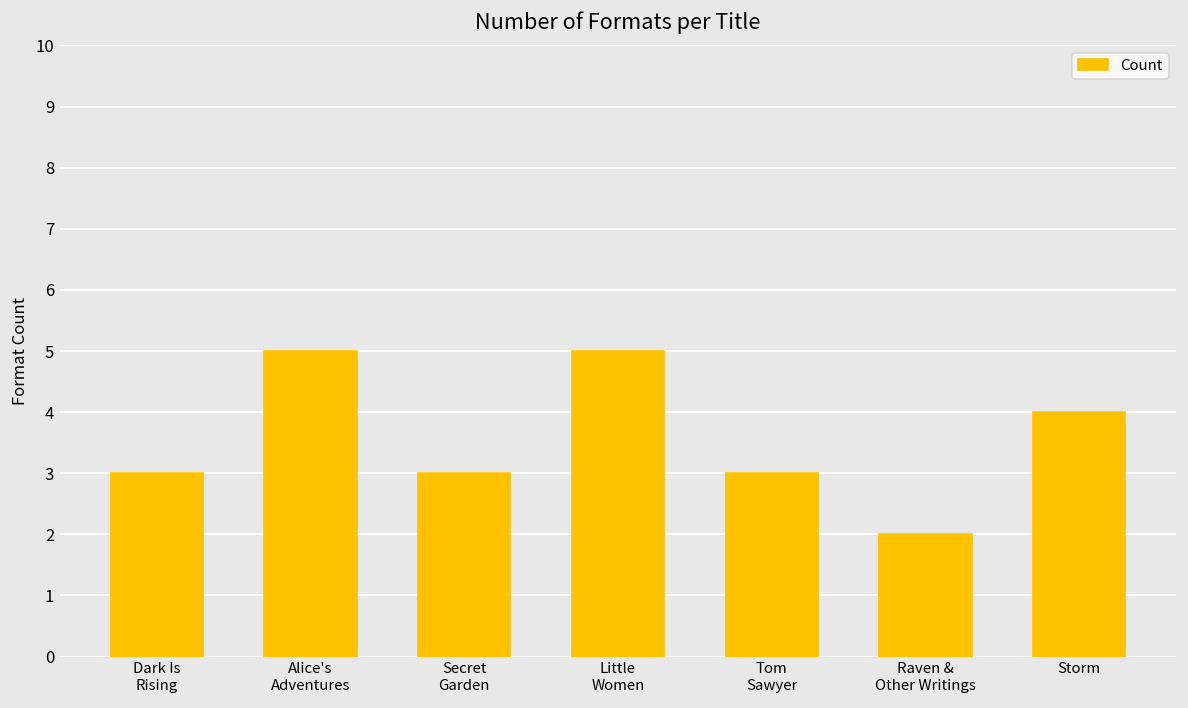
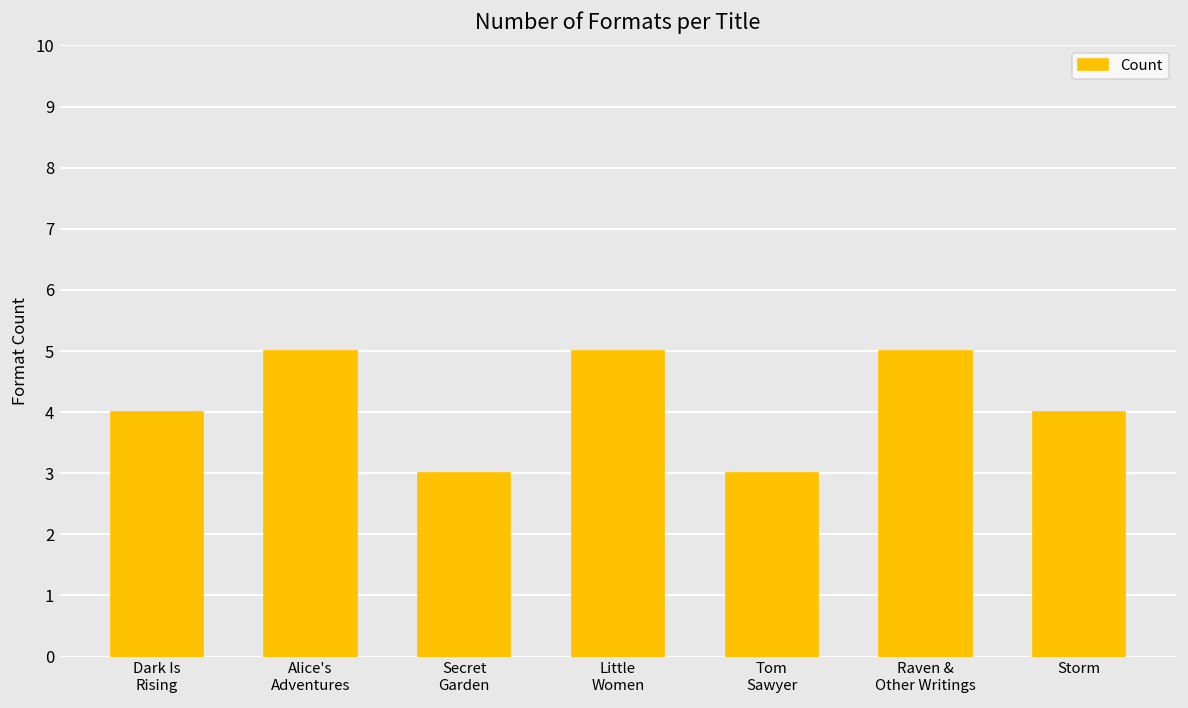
Dark Is Rising: 3 -> 4
Raven & Other Writings: 2 -> 5
